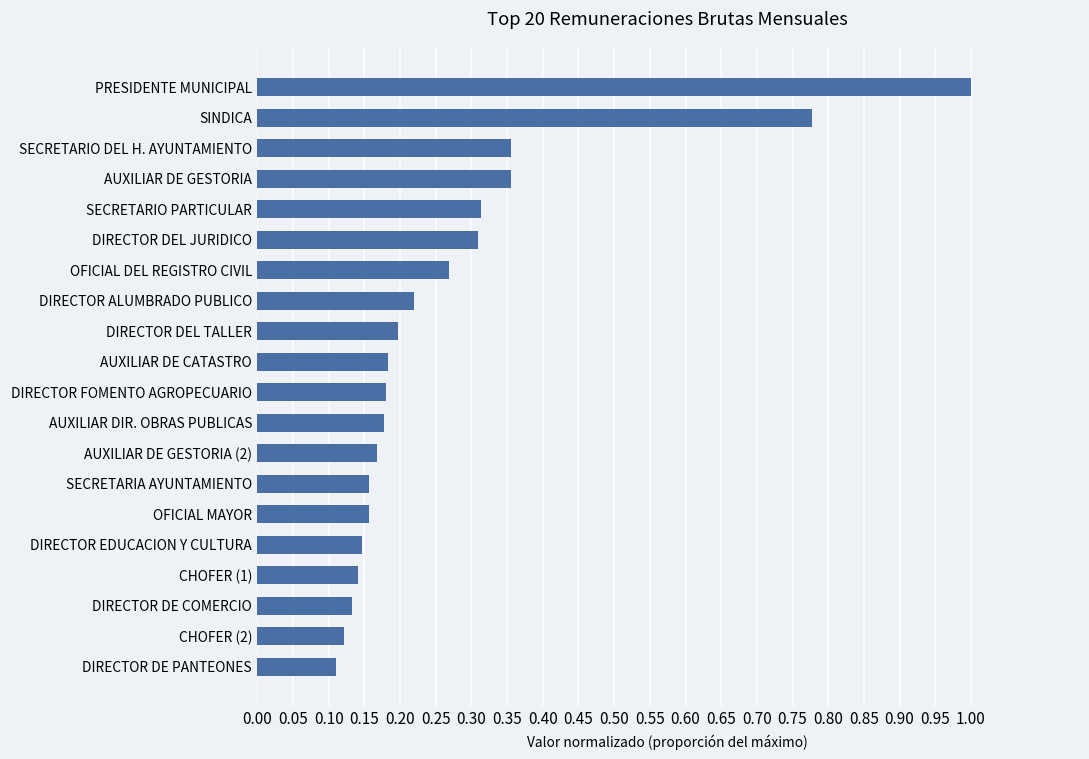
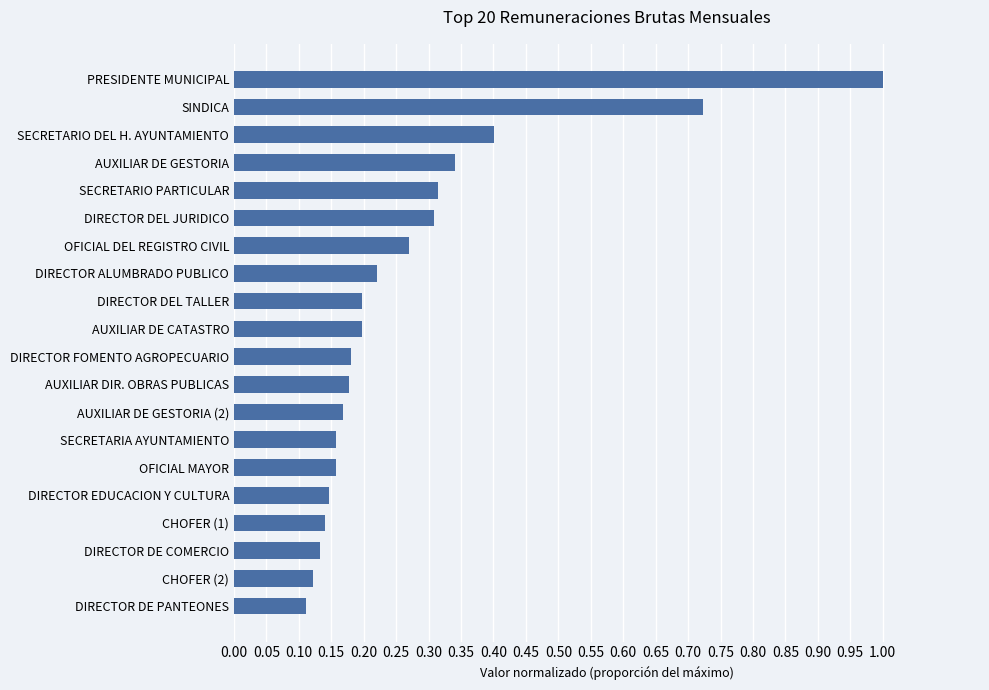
SINDICA: 0.78 -> 0.72
SECRETARIO DEL H. AYUNTAMIENTO: 0.35 -> 0.40
AUXILIAR DE GESTORIA: 0.35 -> 0.34
AUXILIAR DE CATASTRO: 0.18 -> 0.20
